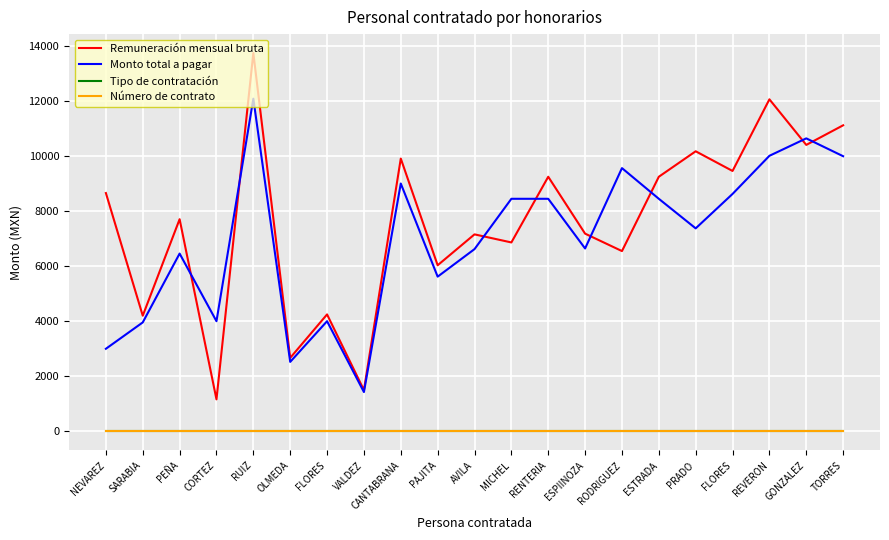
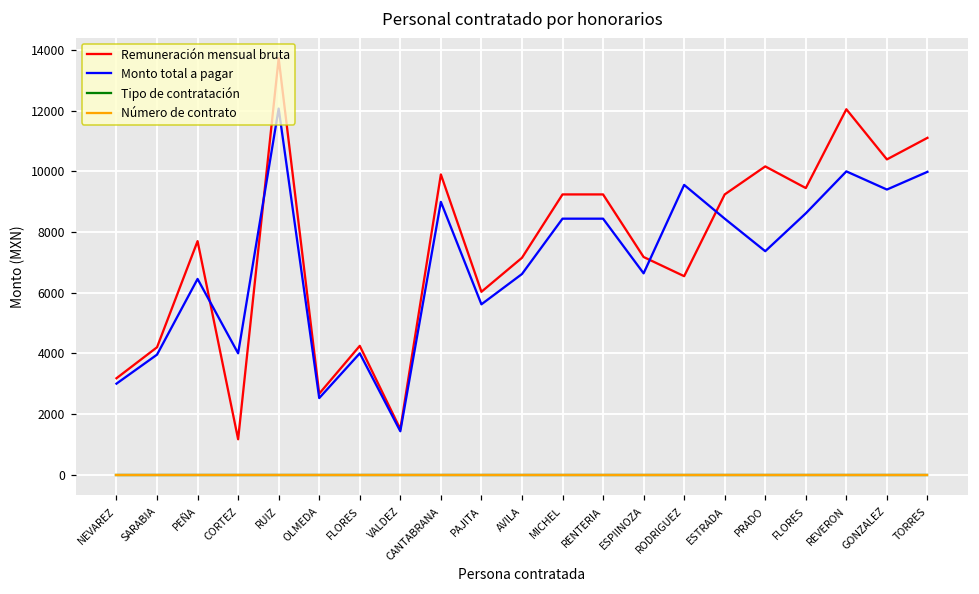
Remuneración mensual bruta, NEVAREZ: 8600 -> 3200
Remuneración mensual bruta, MICHEL: 6900 -> 9200
Monto total a pagar, GONZALEZ: 10600 -> 9400
